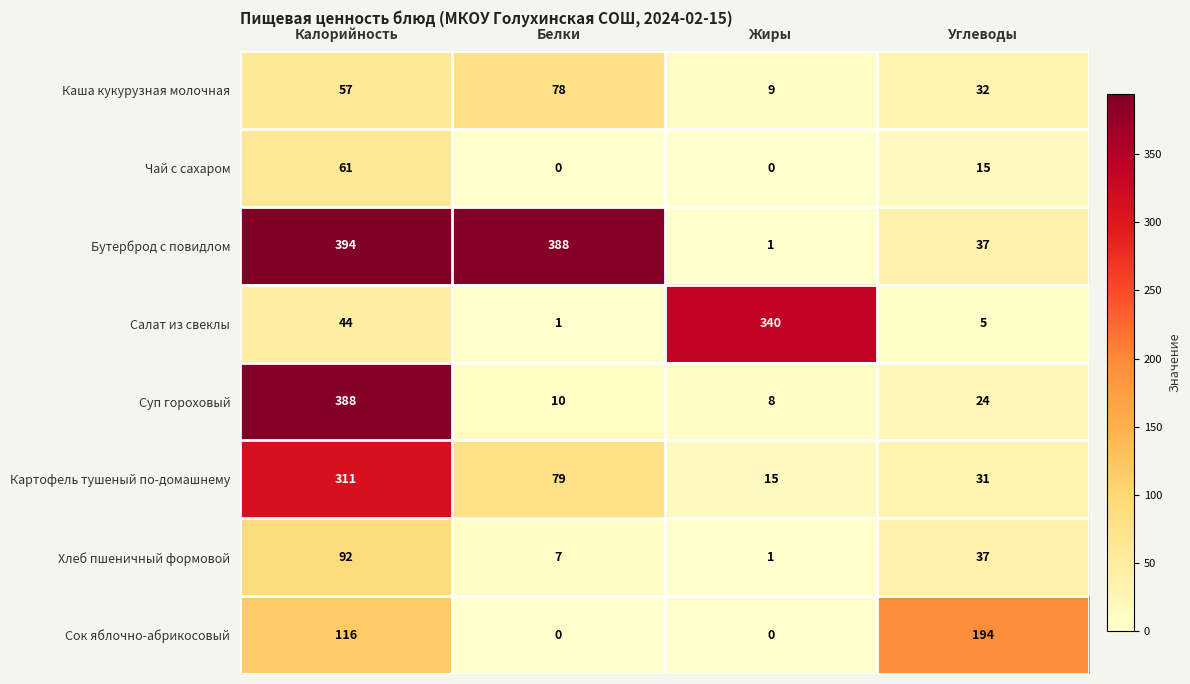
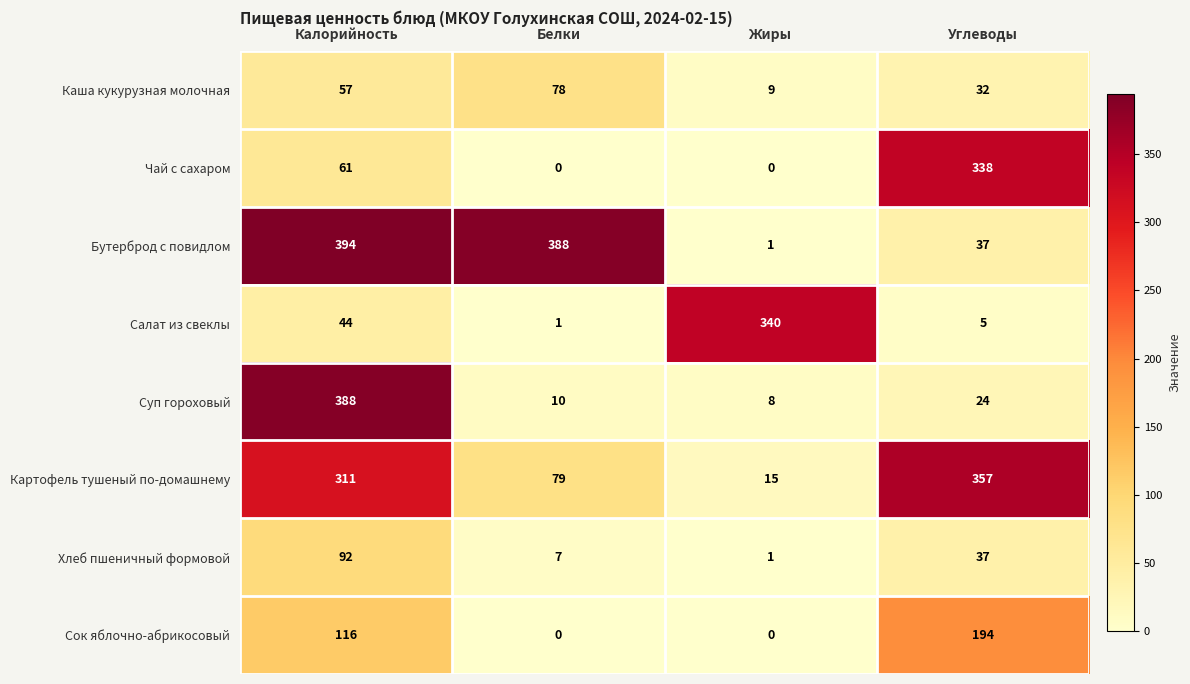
Чай с сахаром, Углеводы: 15 -> 338
Картофель тушеный по-домашнему, Углеводы: 31 -> 357
